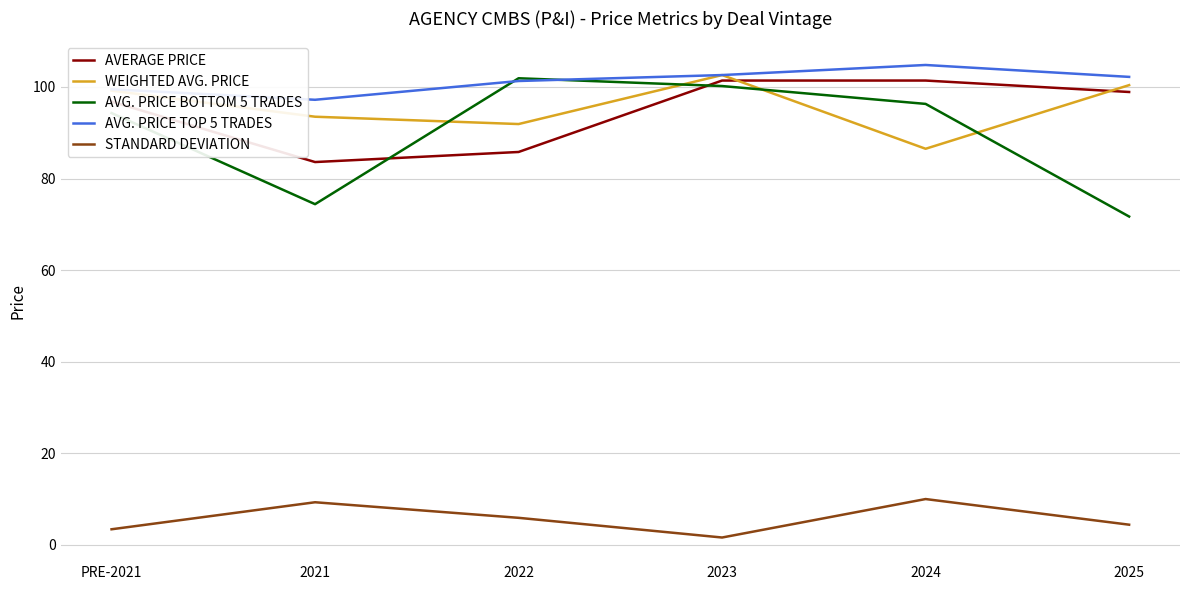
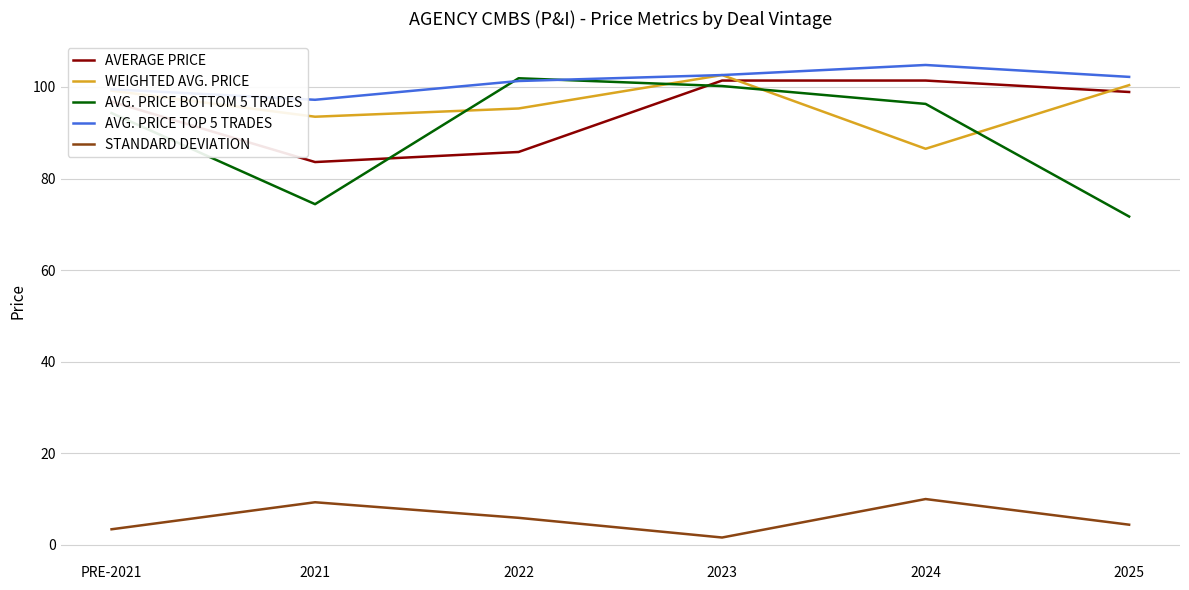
WEIGHTED AVG. PRICE, 2022: 92 -> 95
